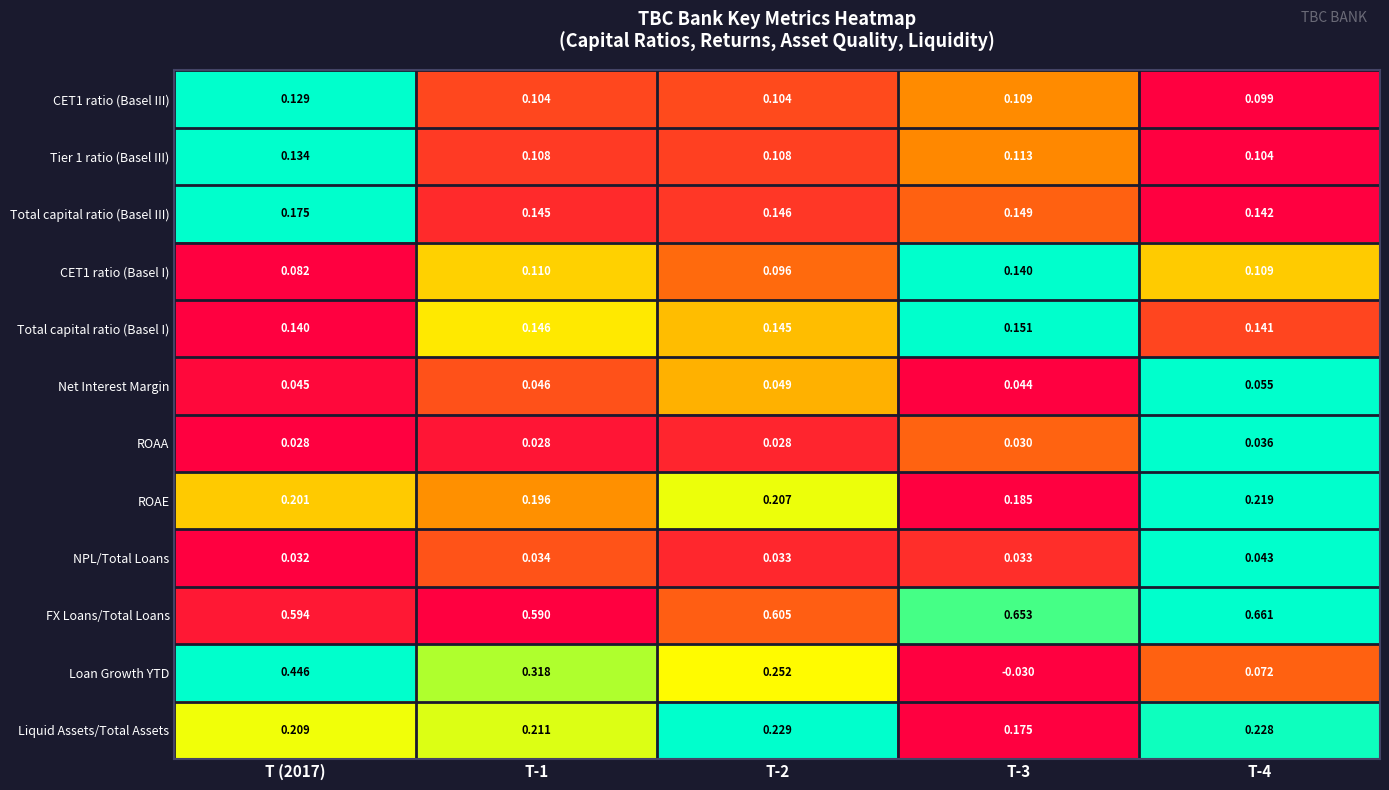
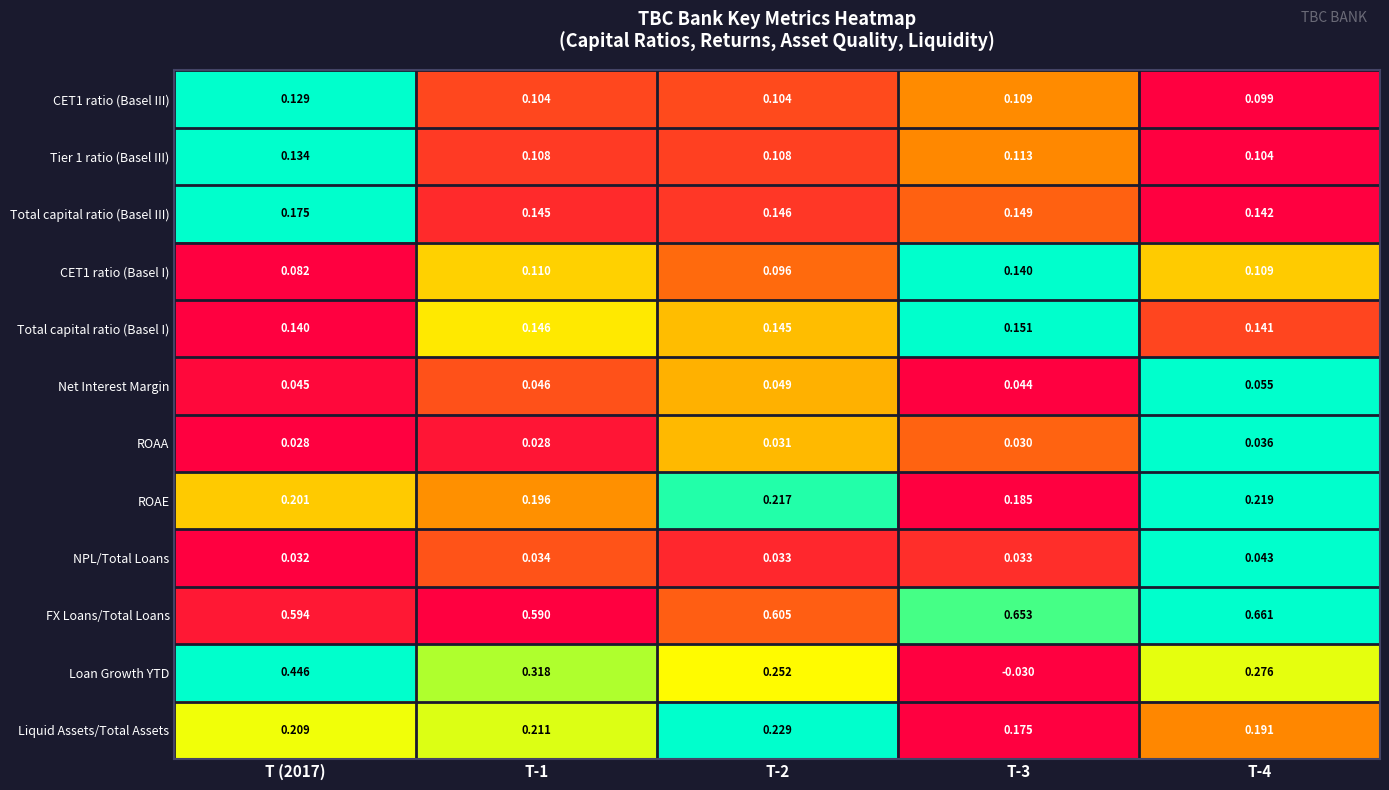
ROAA, T-2: 0.028 -> 0.031
ROAE, T-2: 0.207 -> 0.217
Loan Growth YTD, T-4: 0.072 -> 0.276
Liquid Assets/Total Assets, T-4: 0.228 -> 0.191
